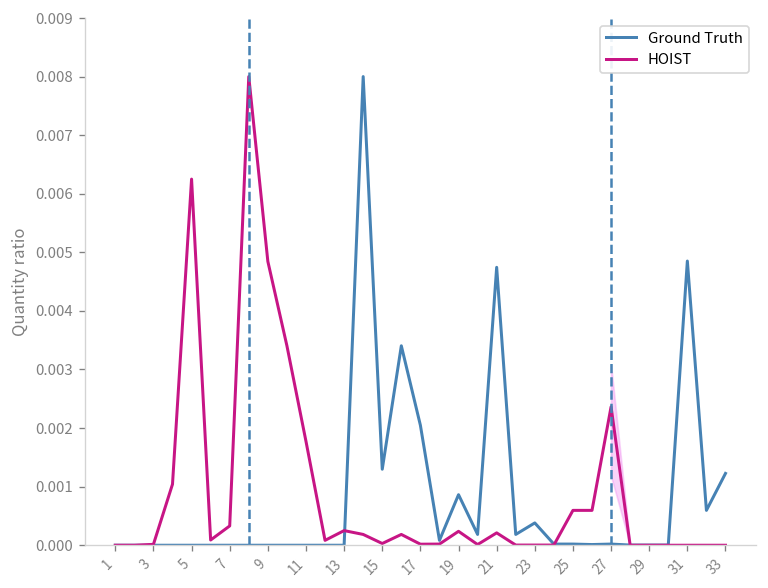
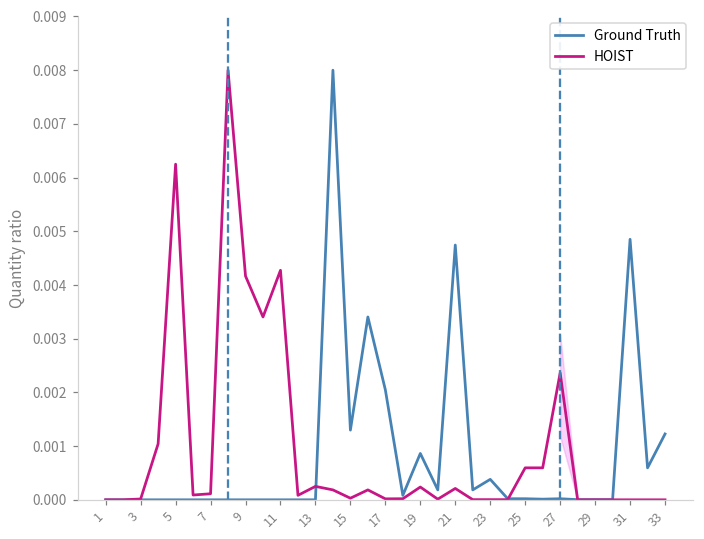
HOIST, 7: 0.0003 -> 0.0001
HOIST, 9: 0.0048 -> 0.0042
HOIST, 11: 0.0018 -> 0.0043
